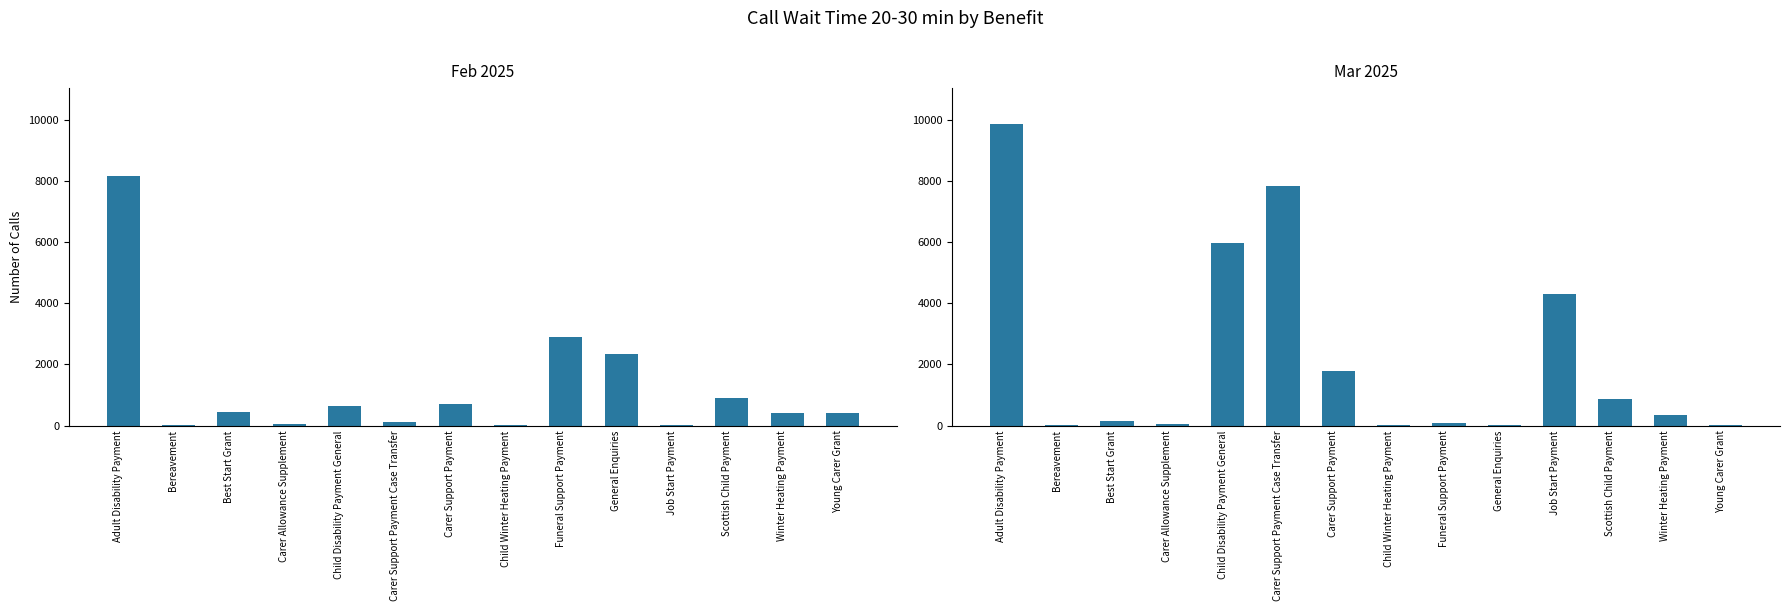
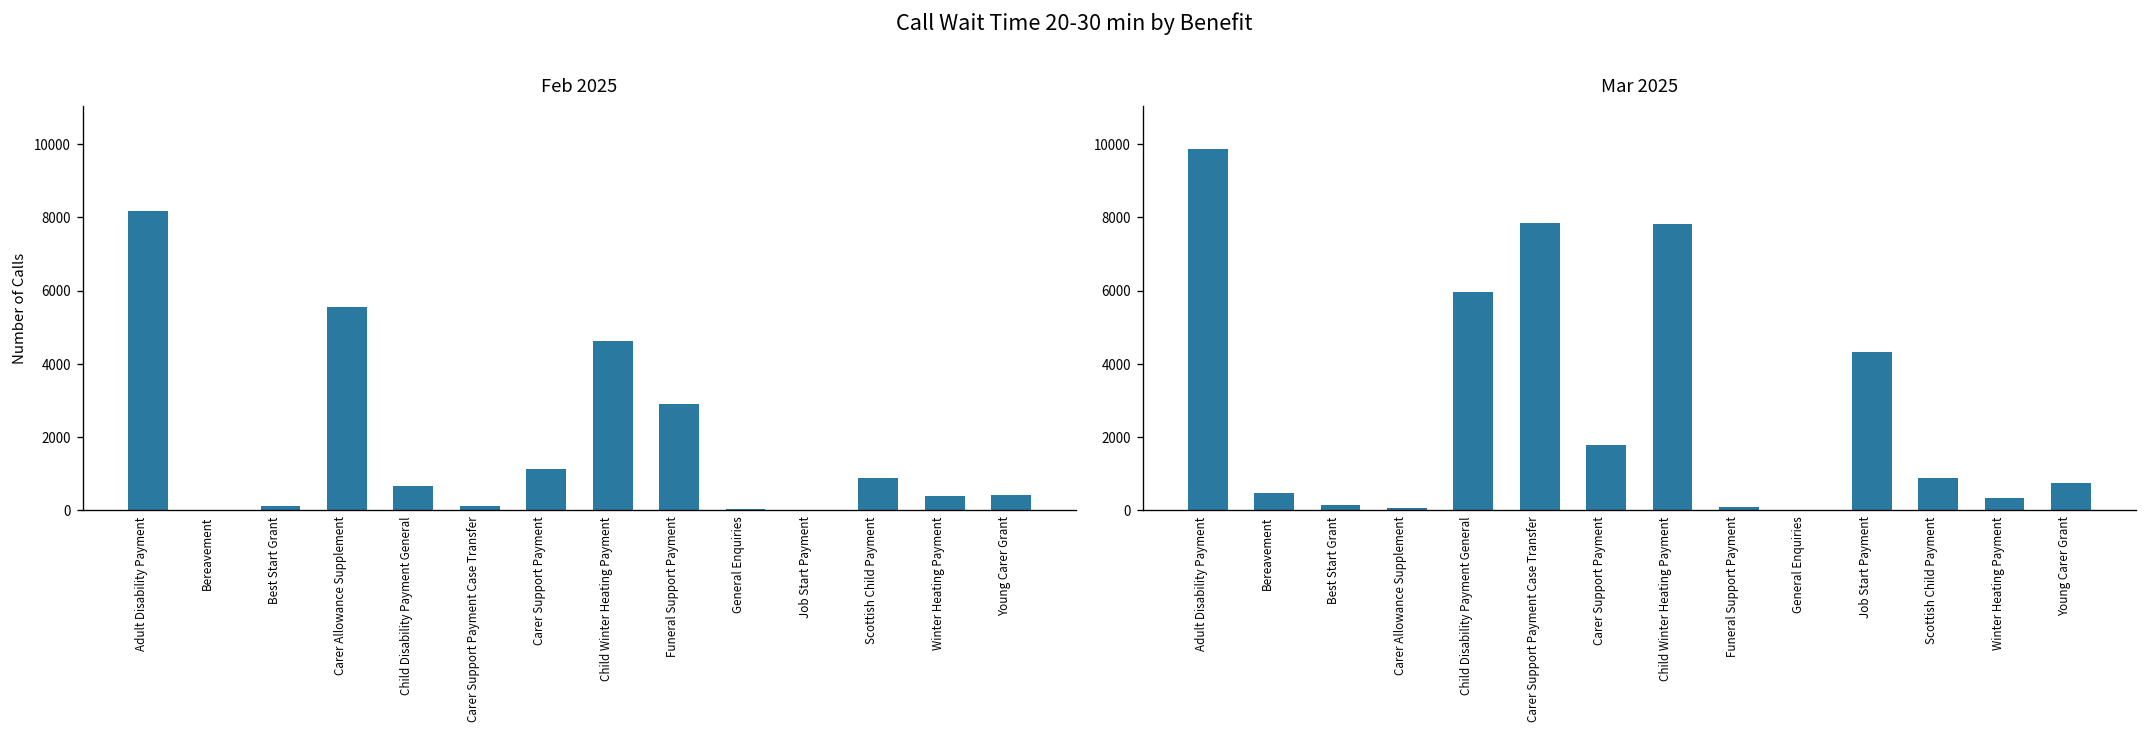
Feb 2025, Best Start Grant: 500 -> 100
Feb 2025, Carer Allowance Supplement: 0 -> 5500
Feb 2025, Carer Support Payment: 700 -> 1100
Feb 2025, Child Winter Heating Payment: 0 -> 4600
Feb 2025, General Enquiries: 2300 -> 0
Mar 2025, Bereavement: 0 -> 500
Mar 2025, Child Winter Heating Payment: 0 -> 7800
Mar 2025, Young Carer Grant: 0 -> 700
